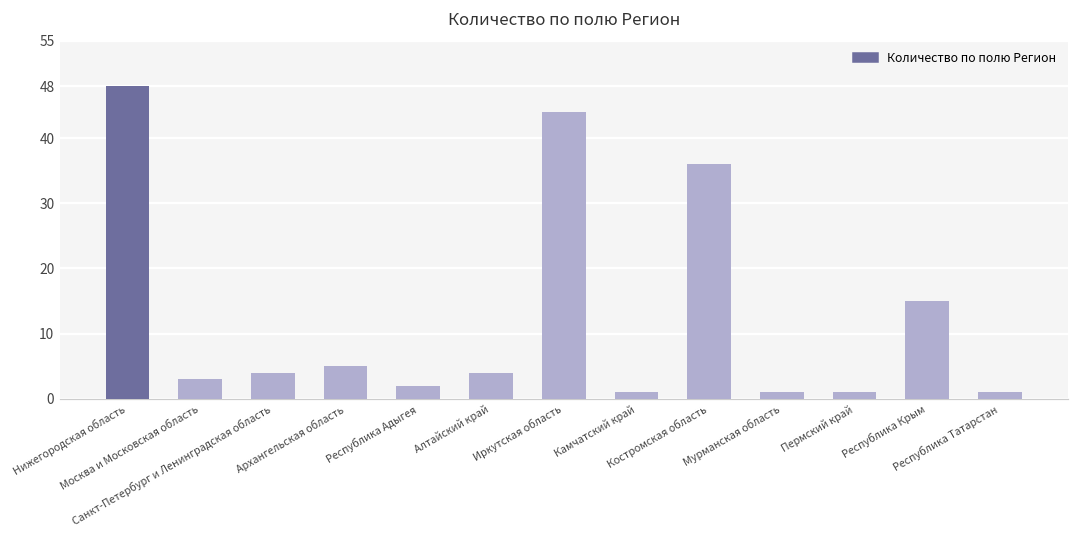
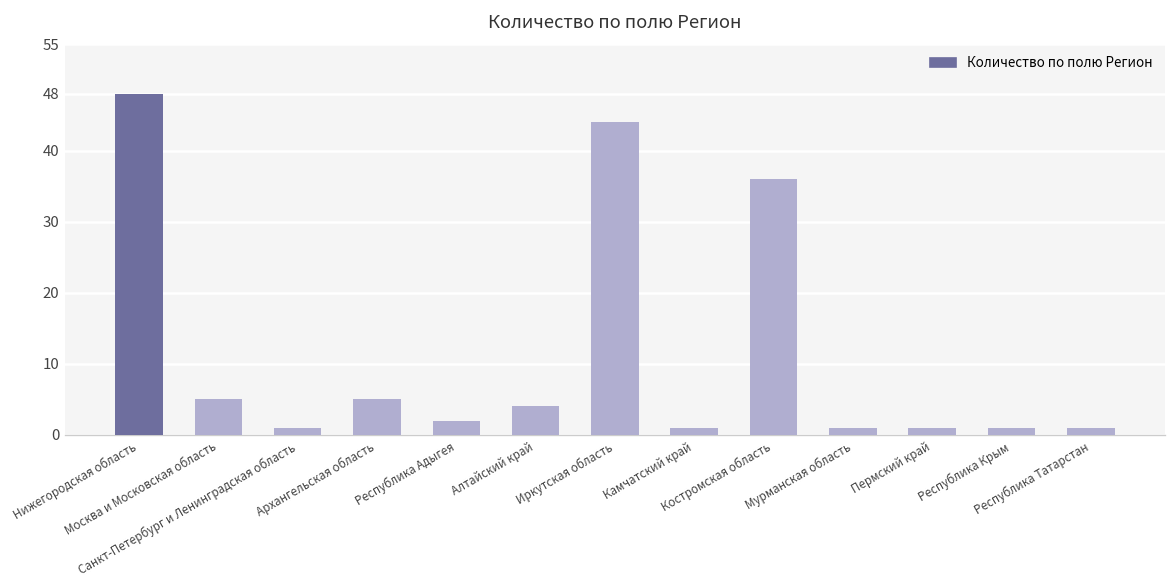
Москва и Московская область: 3 -> 5
Санкт-Петербург и Ленинградская область: 4 -> 1
Республика Крым: 15 -> 1
